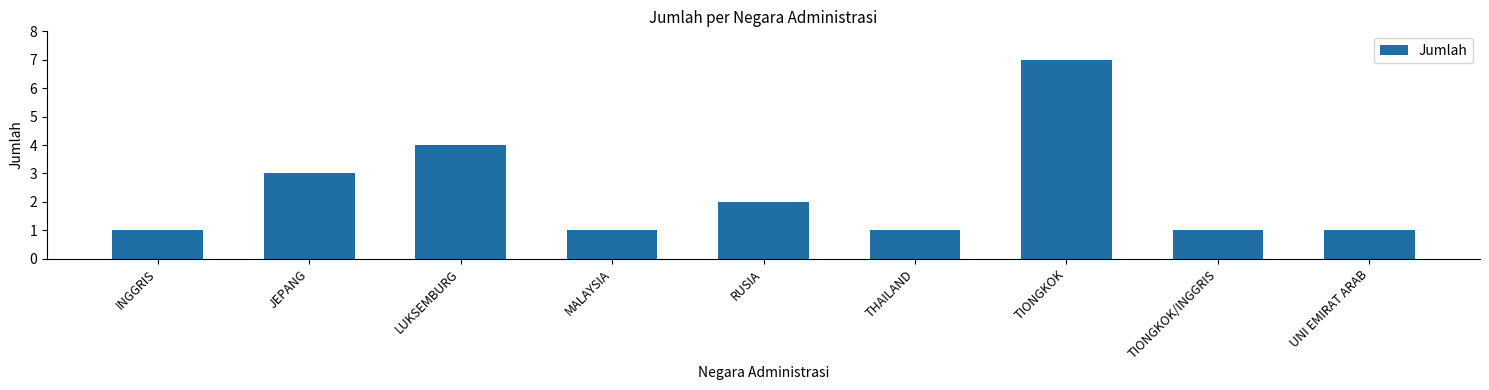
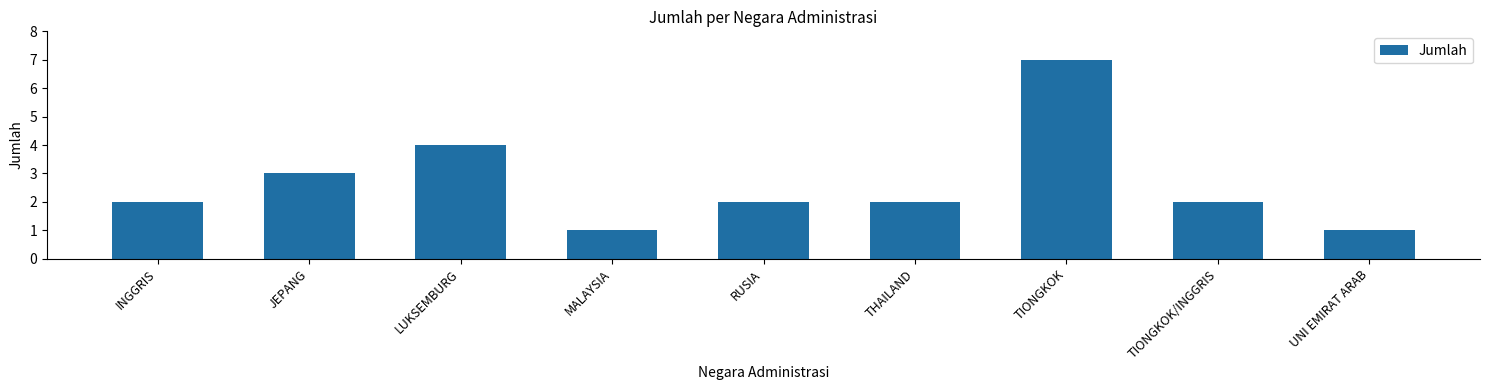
INGGRIS: 1 -> 2
THAILAND: 1 -> 2
TIONGKOK/INGGRIS: 1 -> 2
